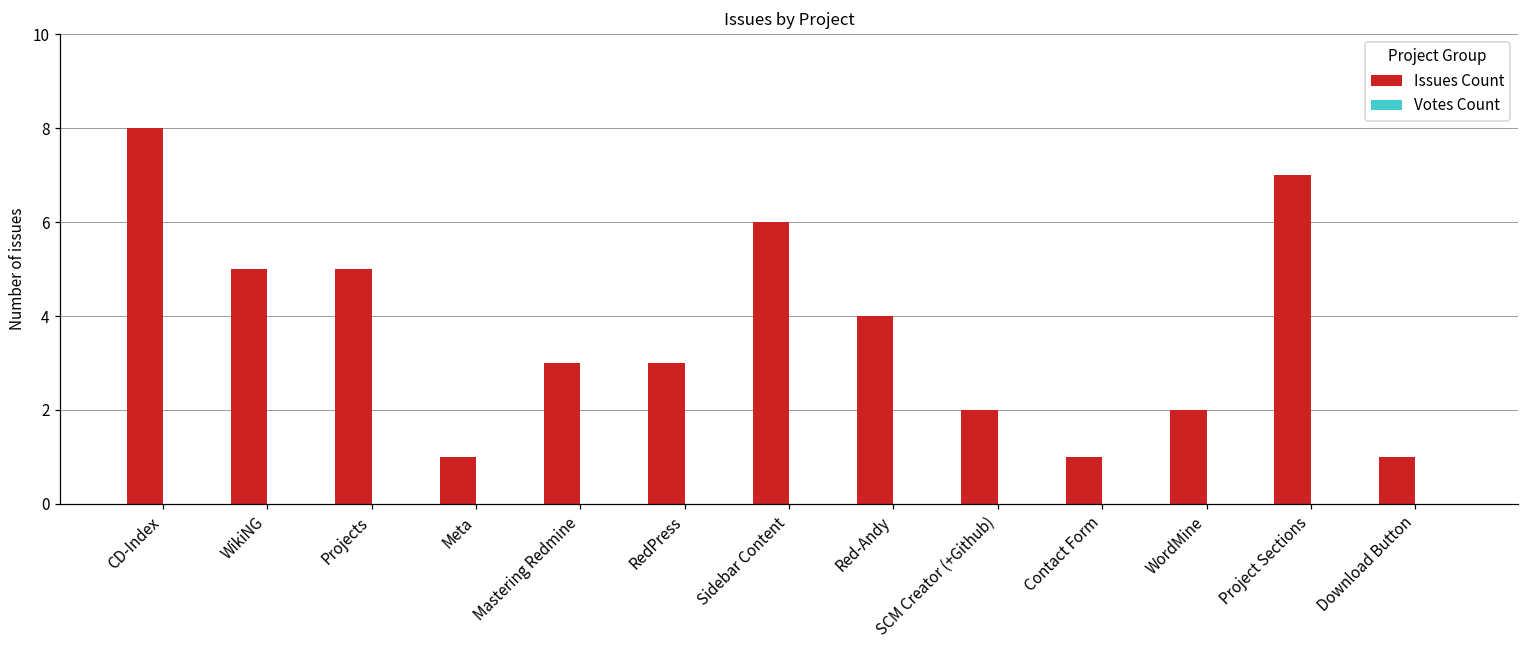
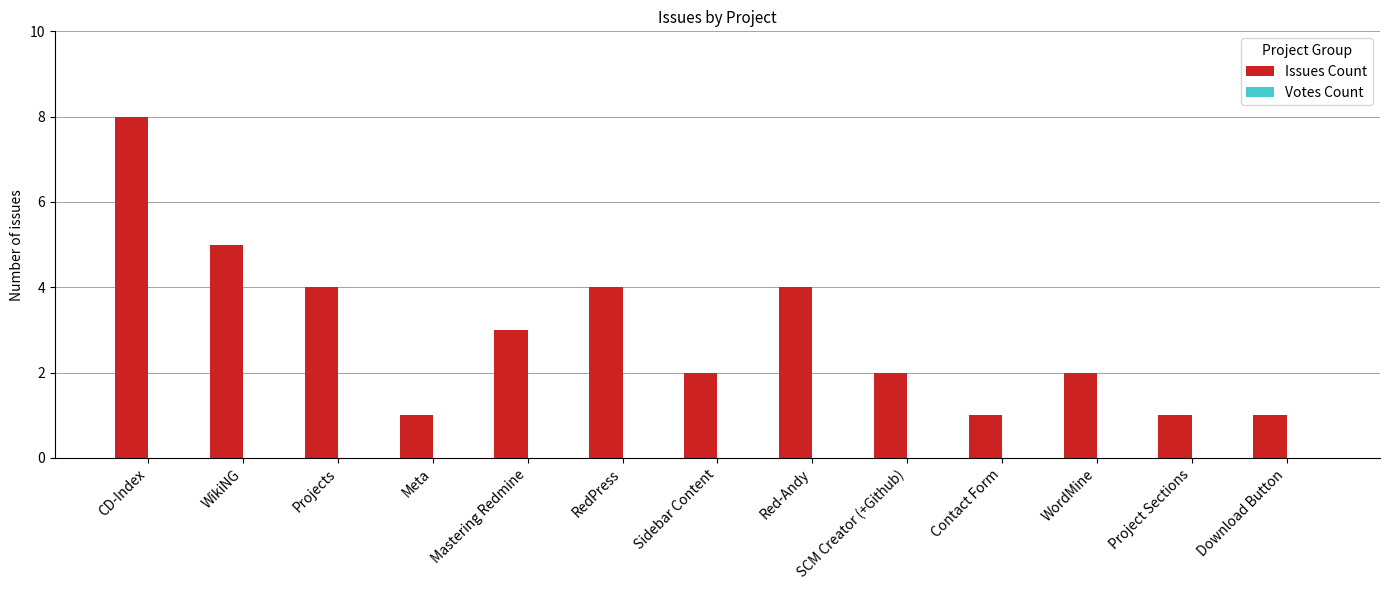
Issues Count, Projects: 5 -> 4
Issues Count, RedPress: 3 -> 4
Issues Count, Sidebar Content: 6 -> 2
Issues Count, Project Sections: 7 -> 1
